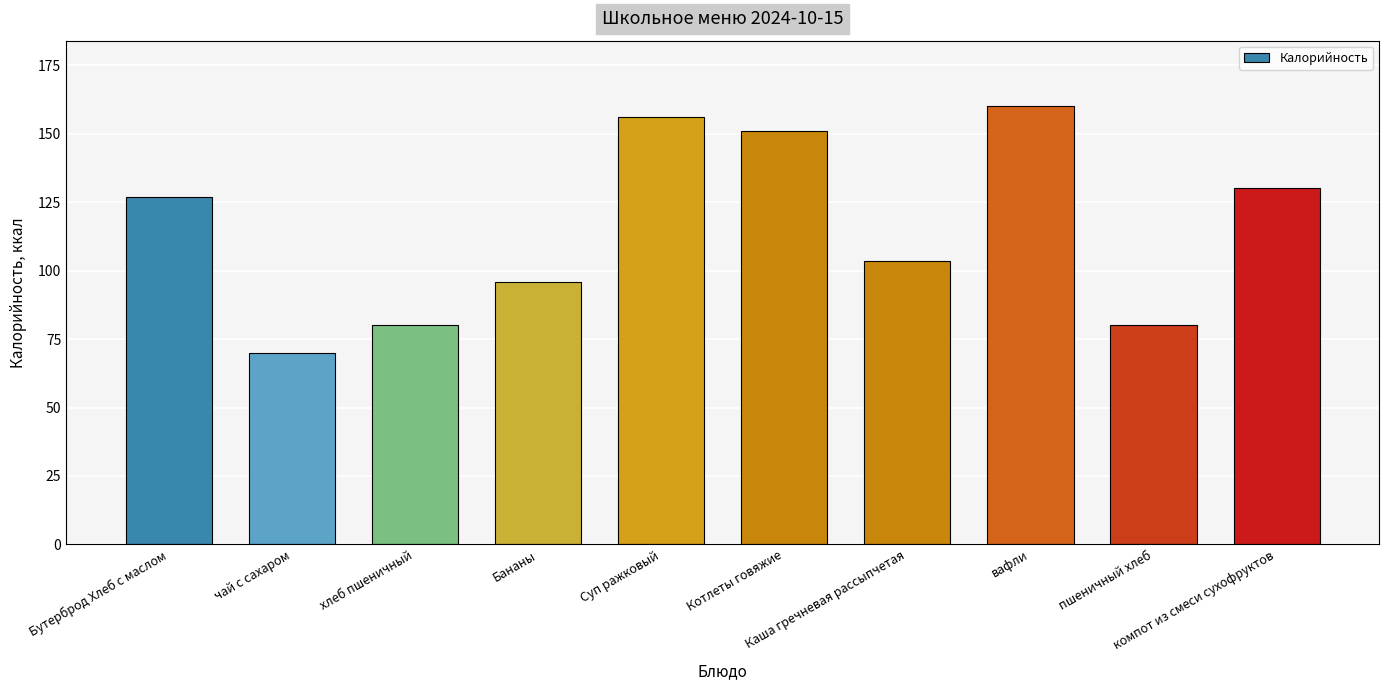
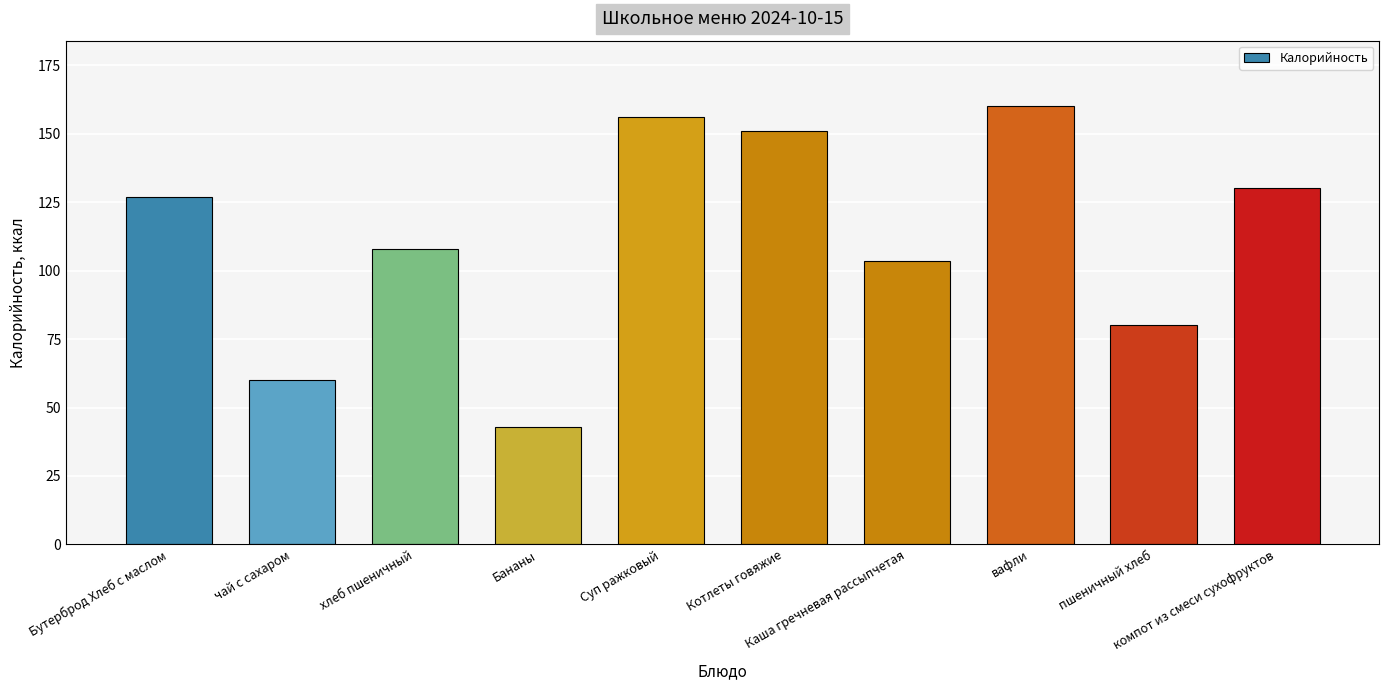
чай с сахаром: 70 -> 60
хлеб пшеничный: 80 -> 108
Бананы: 96 -> 43
